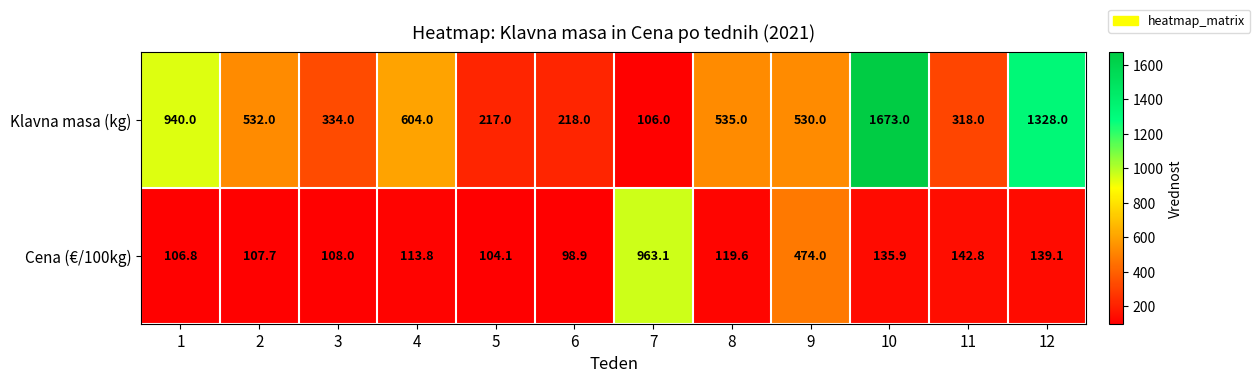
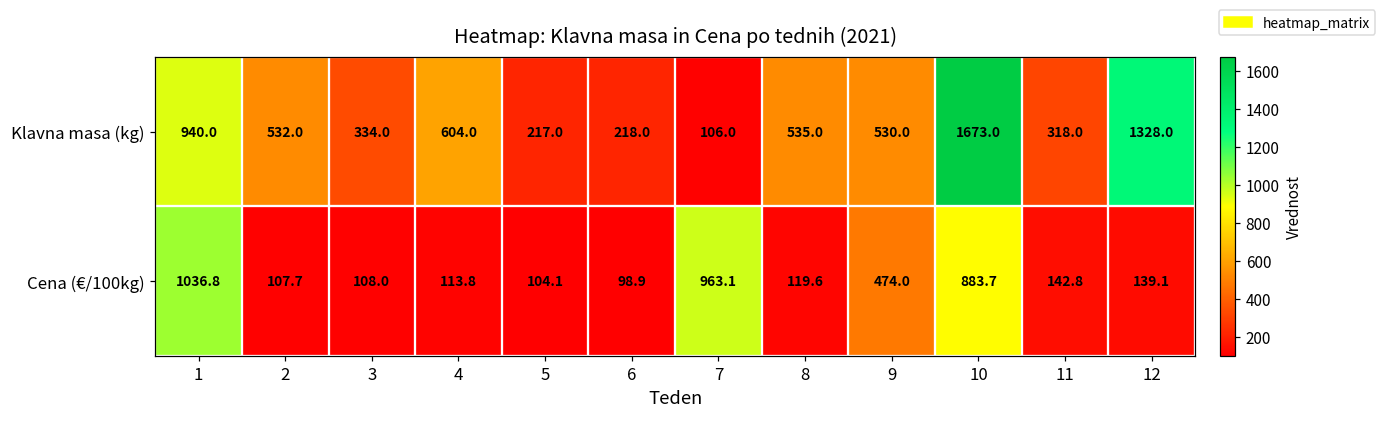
Cena (€/100kg), 1: 106.8 -> 1036.8
Cena (€/100kg), 10: 135.9 -> 883.7
